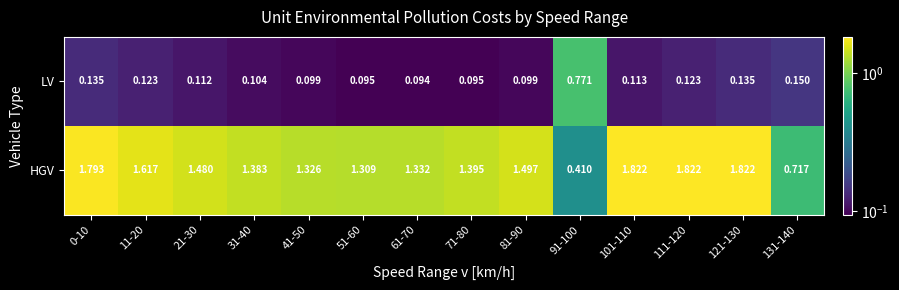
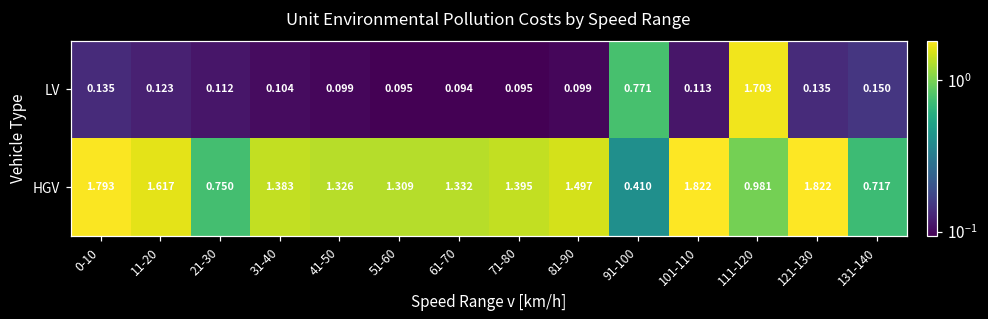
LV, 111-120: 0.123 -> 1.703
HGV, 21-30: 1.480 -> 0.750
HGV, 111-120: 1.822 -> 0.981
